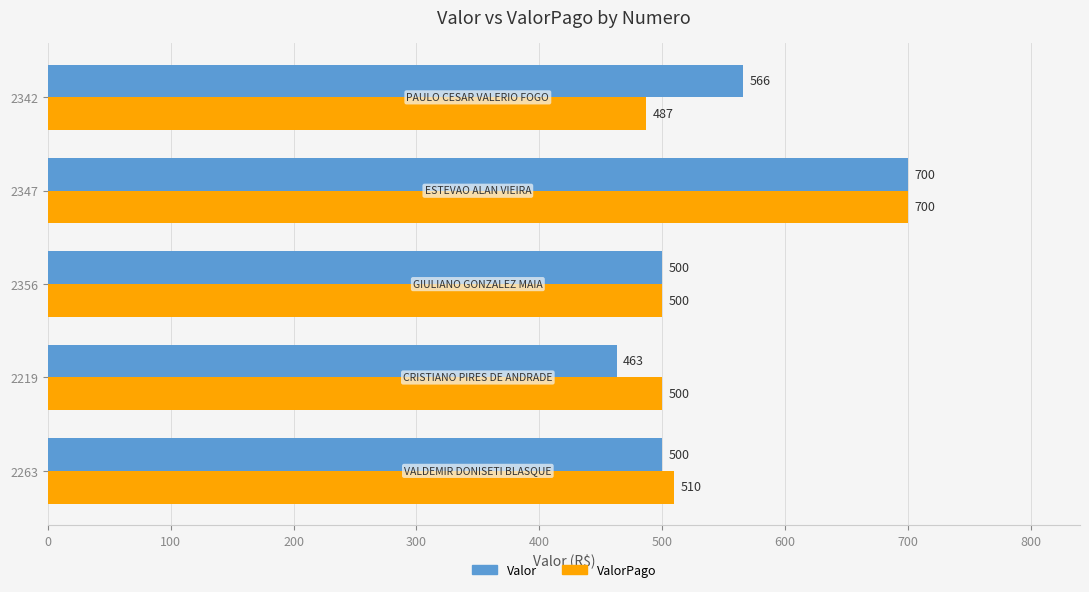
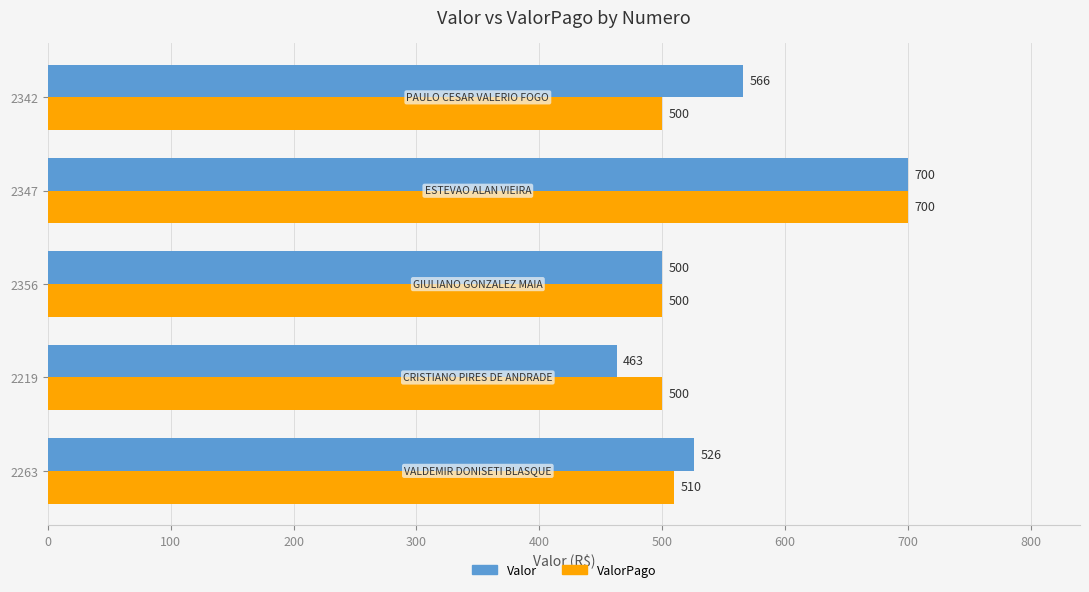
ValorPago, 2342: 487 -> 500
Valor, 2263: 500 -> 526
